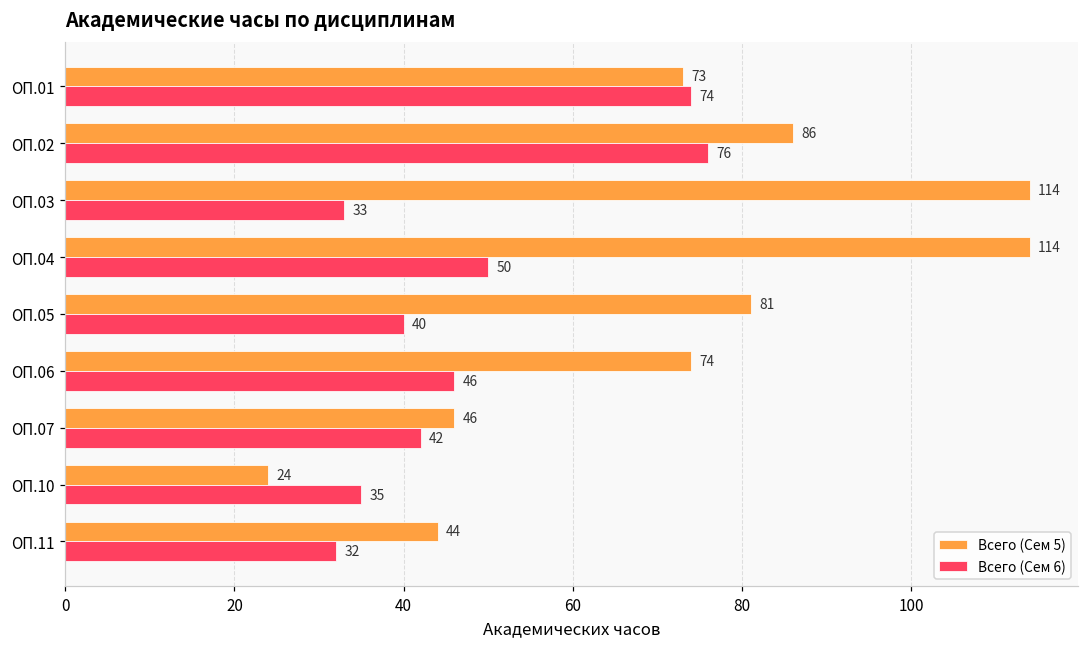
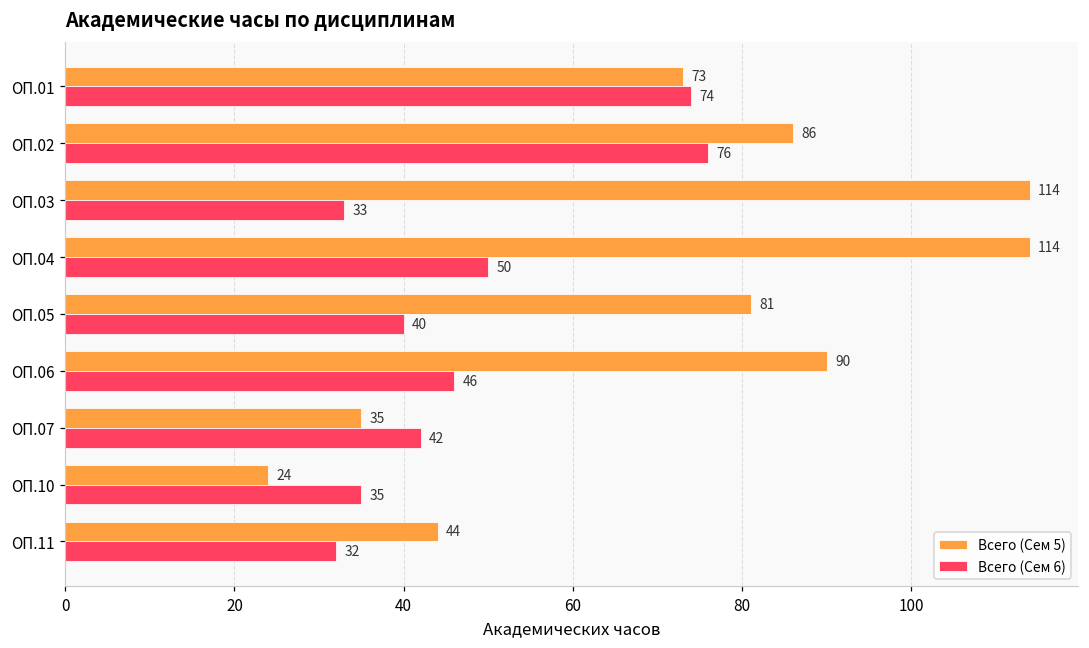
Всего (Сем 5), ОП.06: 74 -> 90
Всего (Сем 5), ОП.07: 46 -> 35
